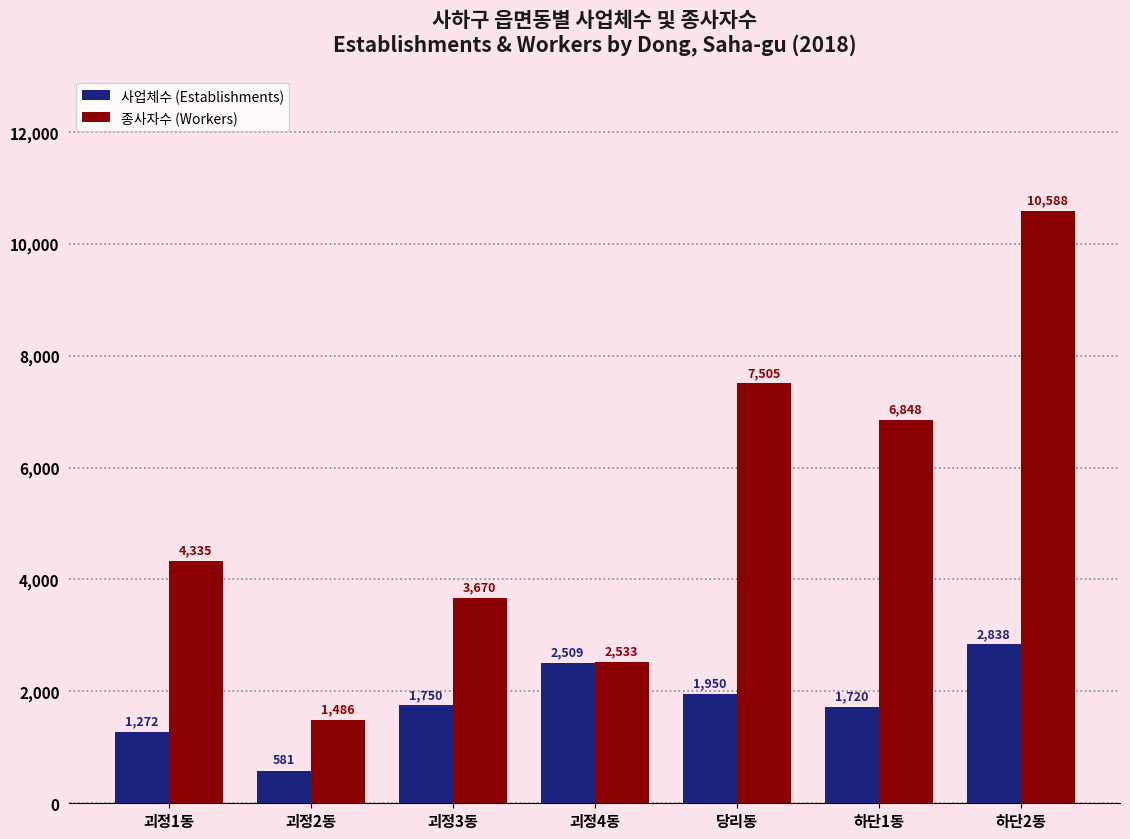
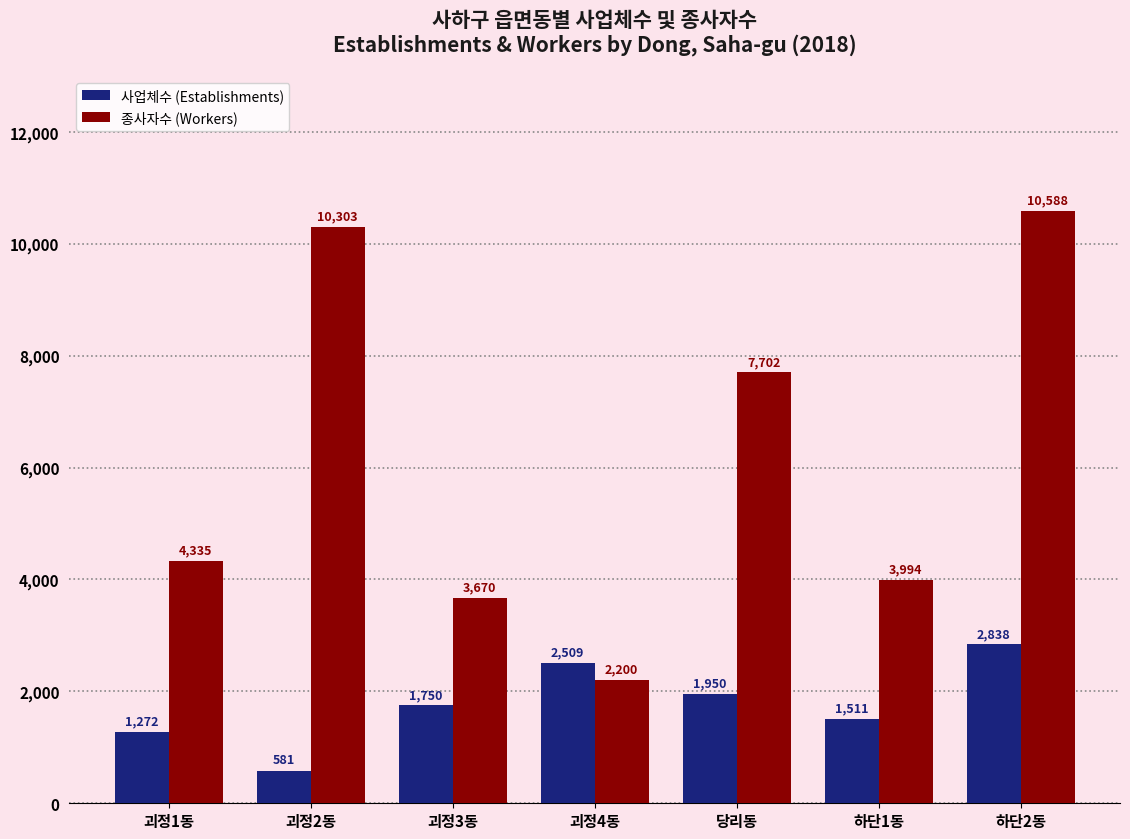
종사자수 (Workers), 괴정2동: 1,486 -> 10,303
종사자수 (Workers), 괴정4동: 2,533 -> 2,200
종사자수 (Workers), 당리동: 7,505 -> 7,702
사업체수 (Establishments), 하단1동: 1,720 -> 1,511
종사자수 (Workers), 하단1동: 6,848 -> 3,994
